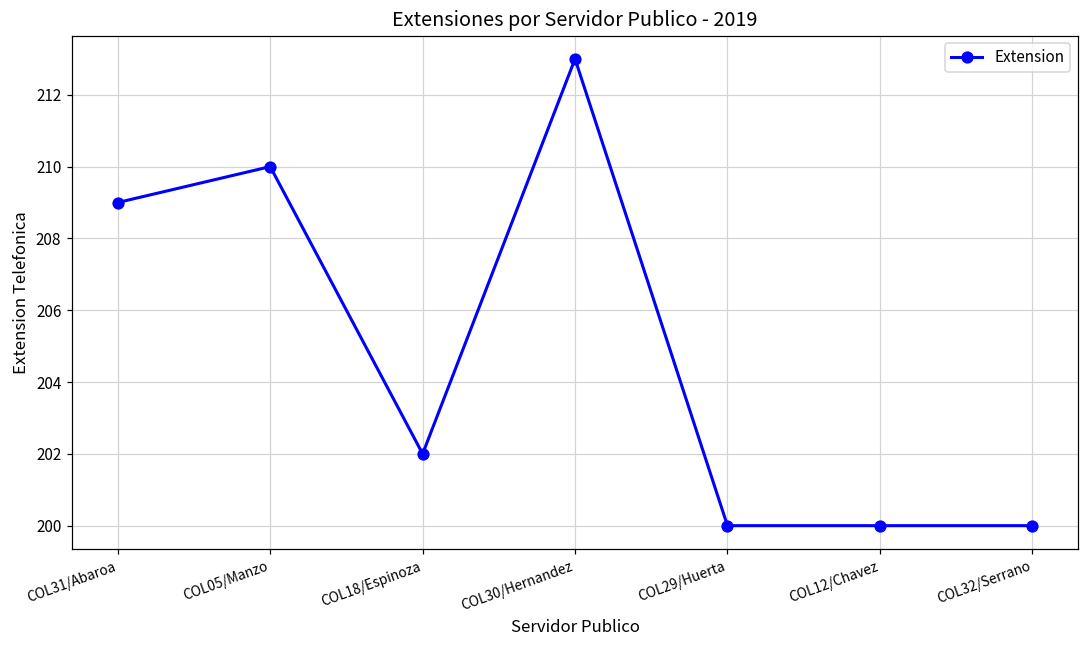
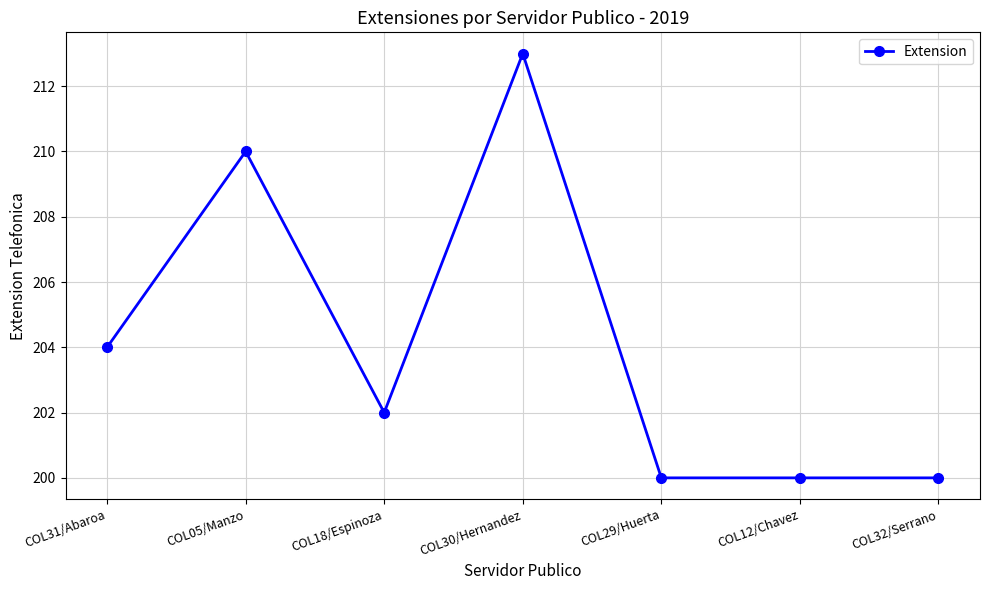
COL31/Abaroa: 209 -> 204
